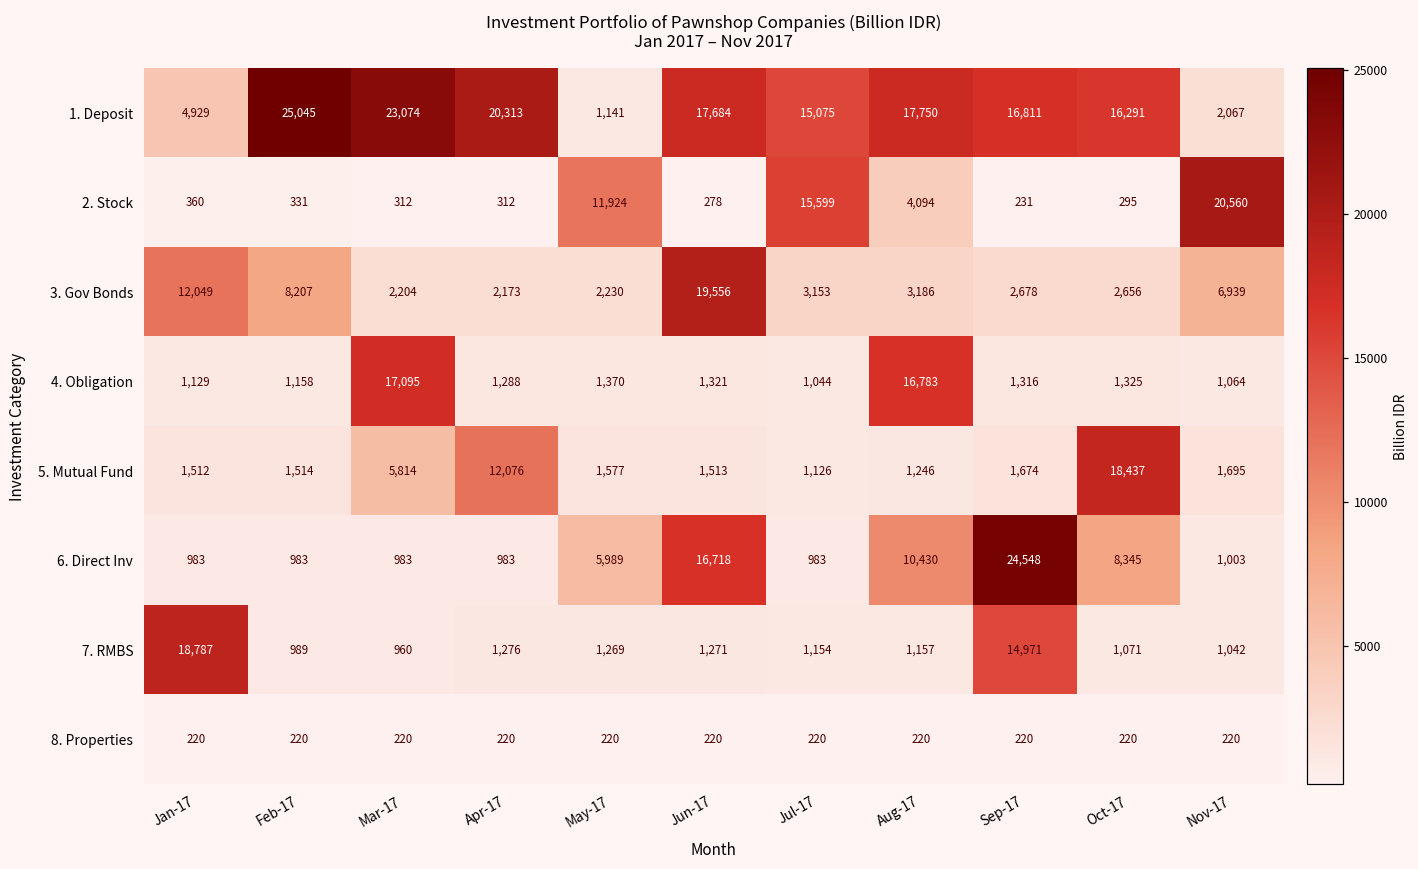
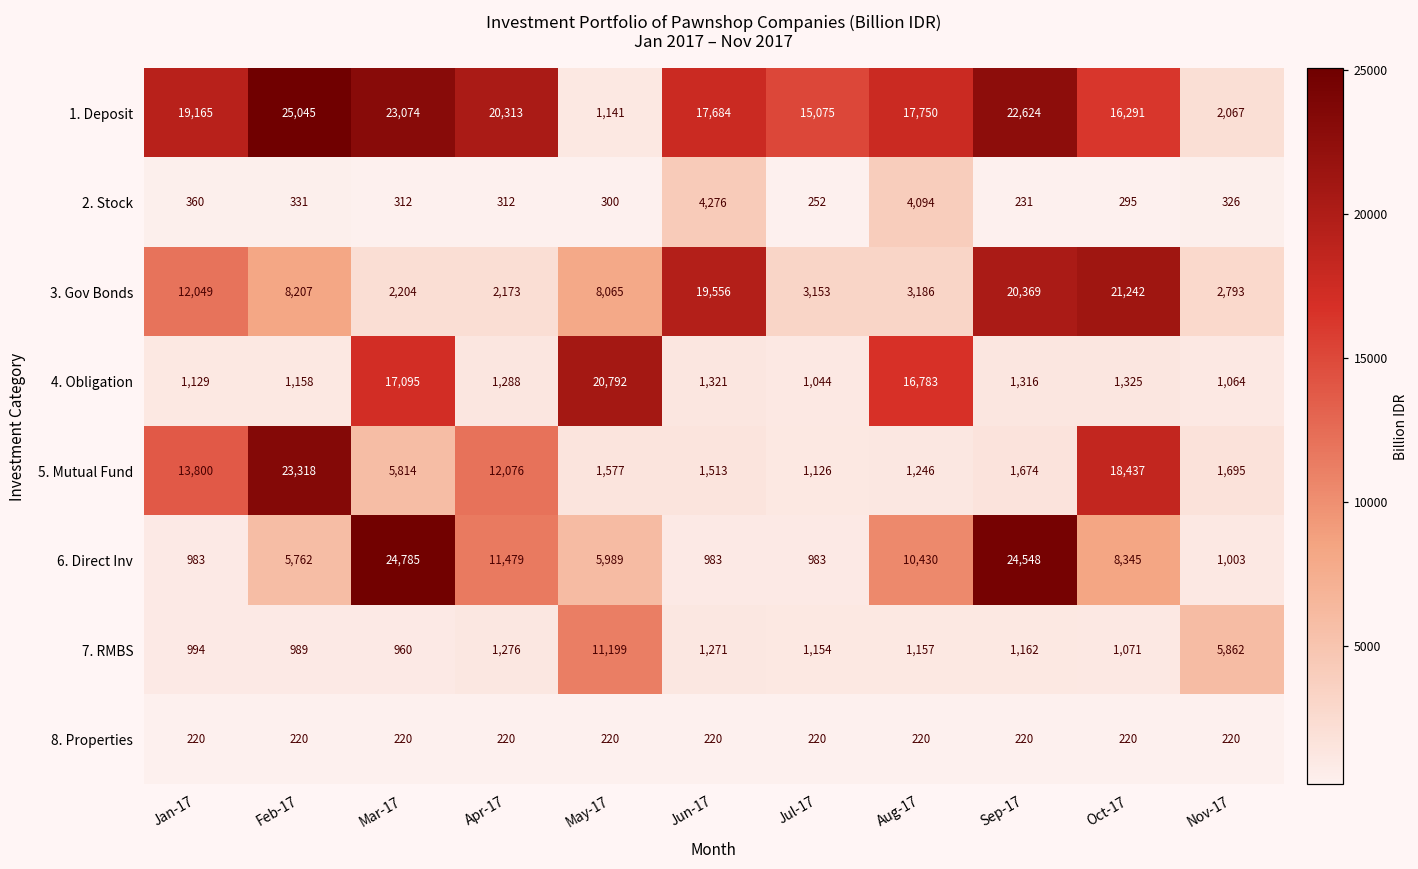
1. Deposit, Jan-17: 4,929 -> 19,165
1. Deposit, Sep-17: 16,811 -> 22,624
2. Stock, May-17: 11,924 -> 300
2. Stock, Jun-17: 278 -> 4,276
2. Stock, Jul-17: 15,599 -> 252
2. Stock, Nov-17: 20,560 -> 326
3. Gov Bonds, May-17: 2,230 -> 8,065
3. Gov Bonds, Sep-17: 2,678 -> 20,369
3. Gov Bonds, Oct-17: 2,656 -> 21,242
3. Gov Bonds, Nov-17: 6,939 -> 2,793
4. Obligation, May-17: 1,370 -> 20,792
5. Mutual Fund, Jan-17: 1,512 -> 13,800
5. Mutual Fund, Feb-17: 1,514 -> 23,318
6. Direct Inv, Feb-17: 983 -> 5,762
6. Direct Inv, Mar-17: 983 -> 24,785
6. Direct Inv, Apr-17: 983 -> 11,479
6. Direct Inv, Jun-17: 16,718 -> 983
7. RMBS, Jan-17: 18,787 -> 994
7. RMBS, May-17: 1,269 -> 11,199
7. RMBS, Sep-17: 14,971 -> 1,162
7. RMBS, Nov-17: 1,042 -> 5,862
